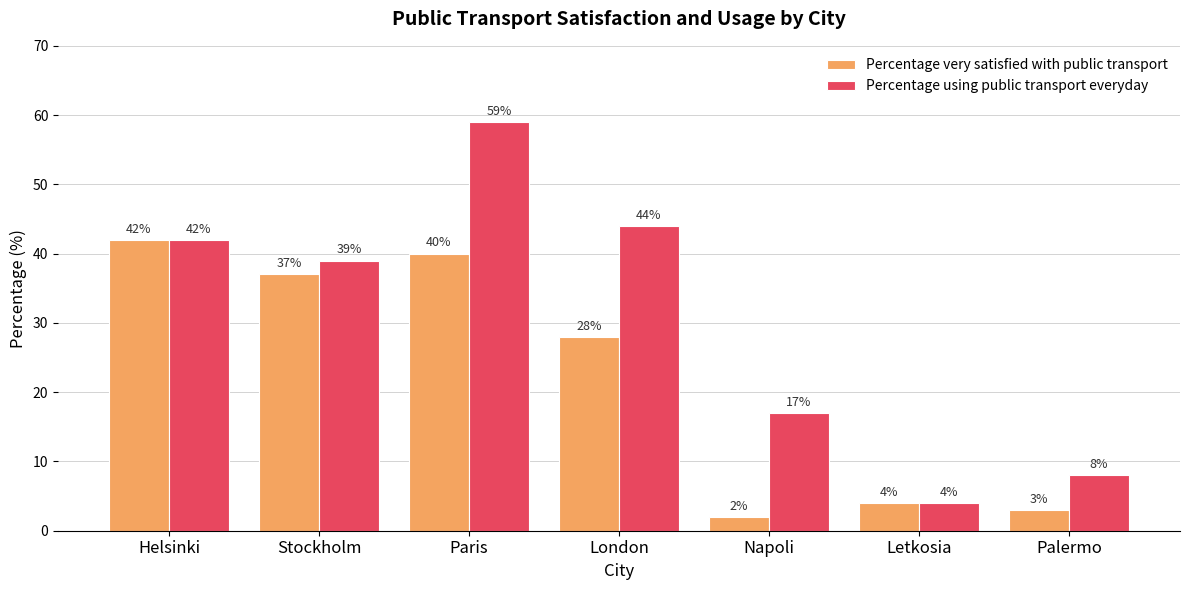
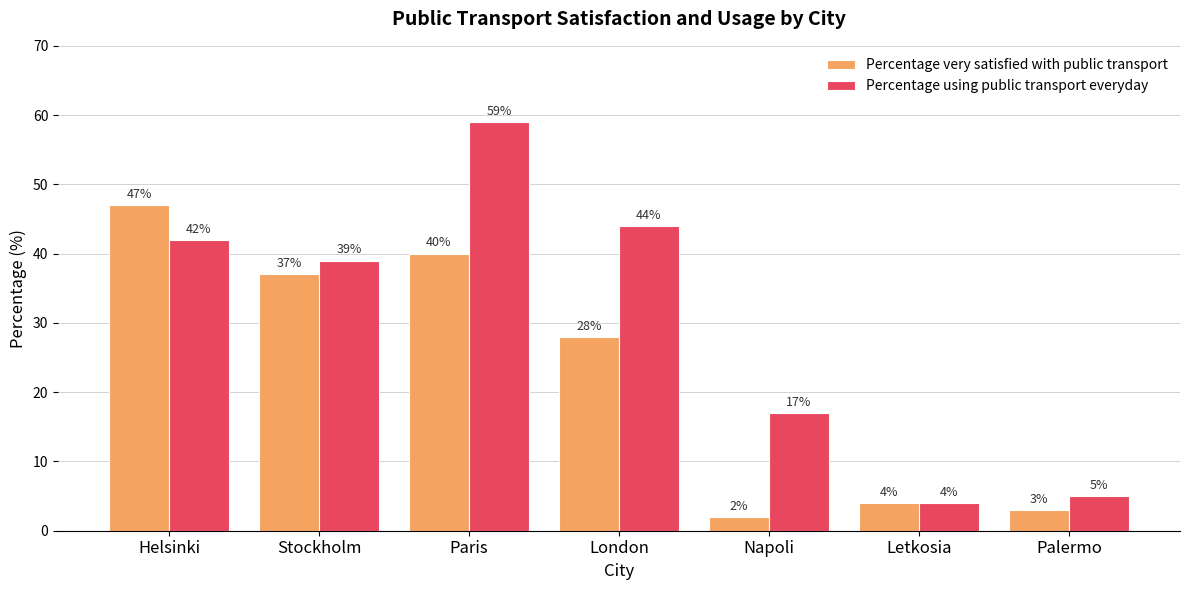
Percentage very satisfied with public transport, Helsinki: 42% -> 47%
Percentage using public transport everyday, Palermo: 8% -> 5%
